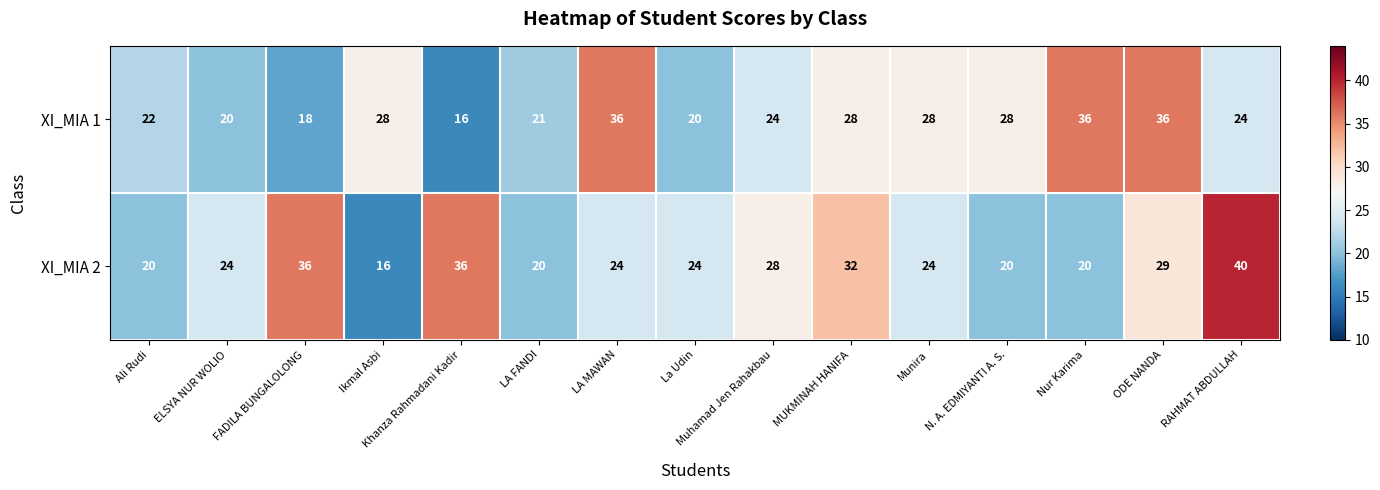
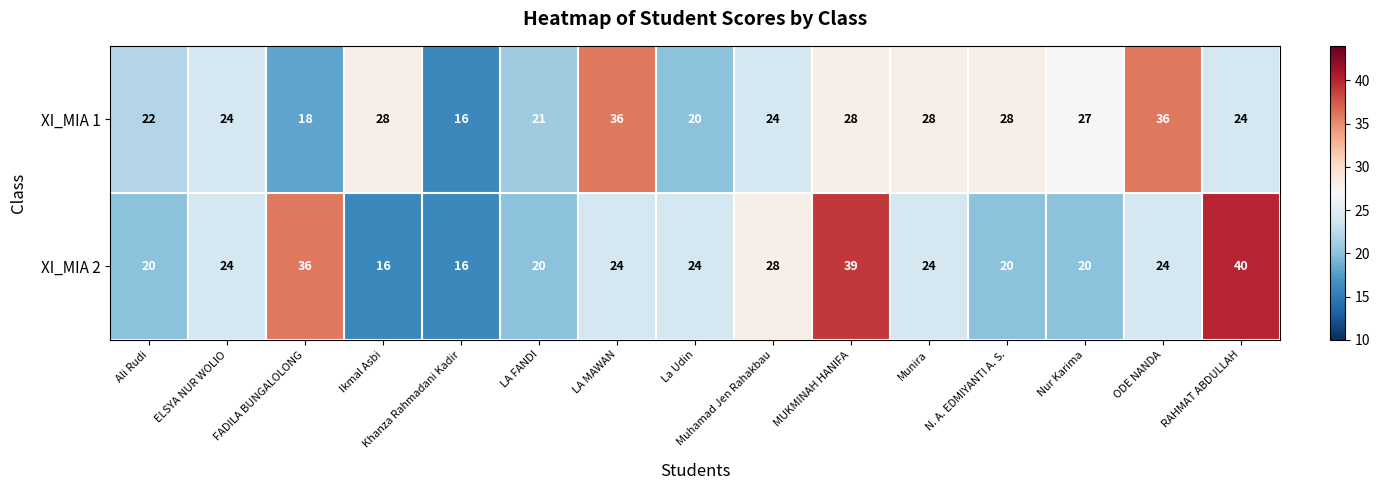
XI_MIA 1, ELSYA NUR WOLIO: 20 -> 24
XI_MIA 1, Nur Karima: 36 -> 27
XI_MIA 2, Khanza Rahmadani Kadir: 36 -> 16
XI_MIA 2, MUKMINAH HANIFA: 32 -> 39
XI_MIA 2, ODE NANDA: 29 -> 24
